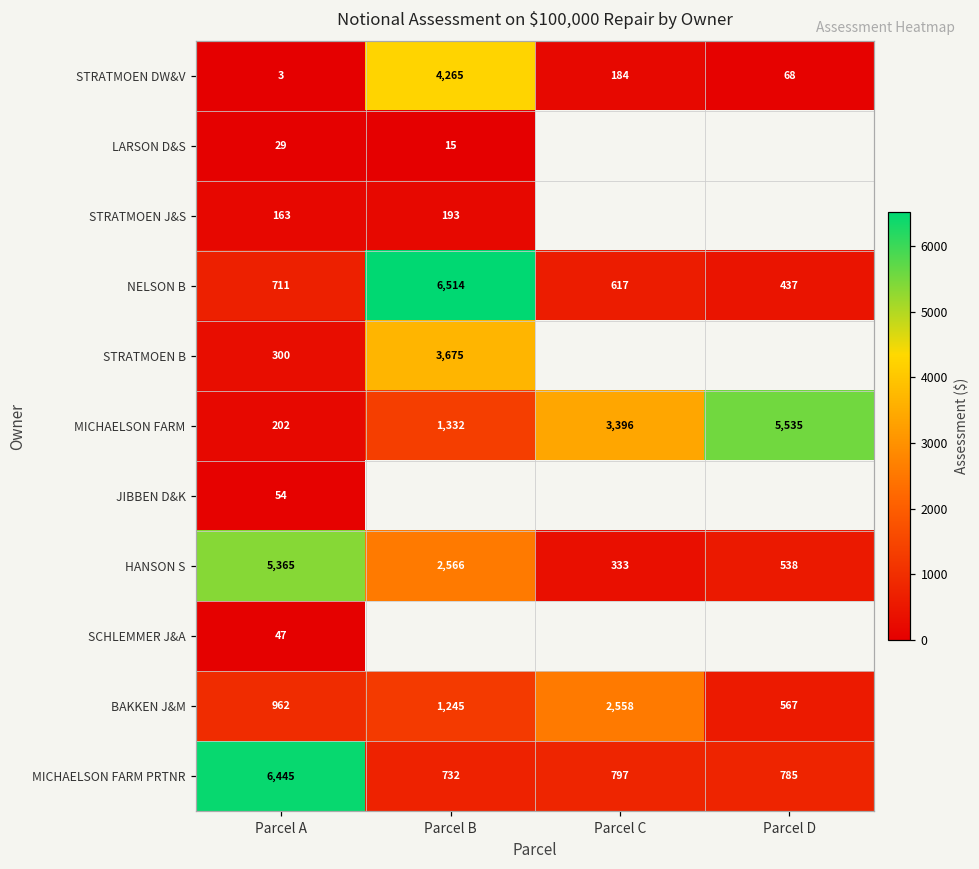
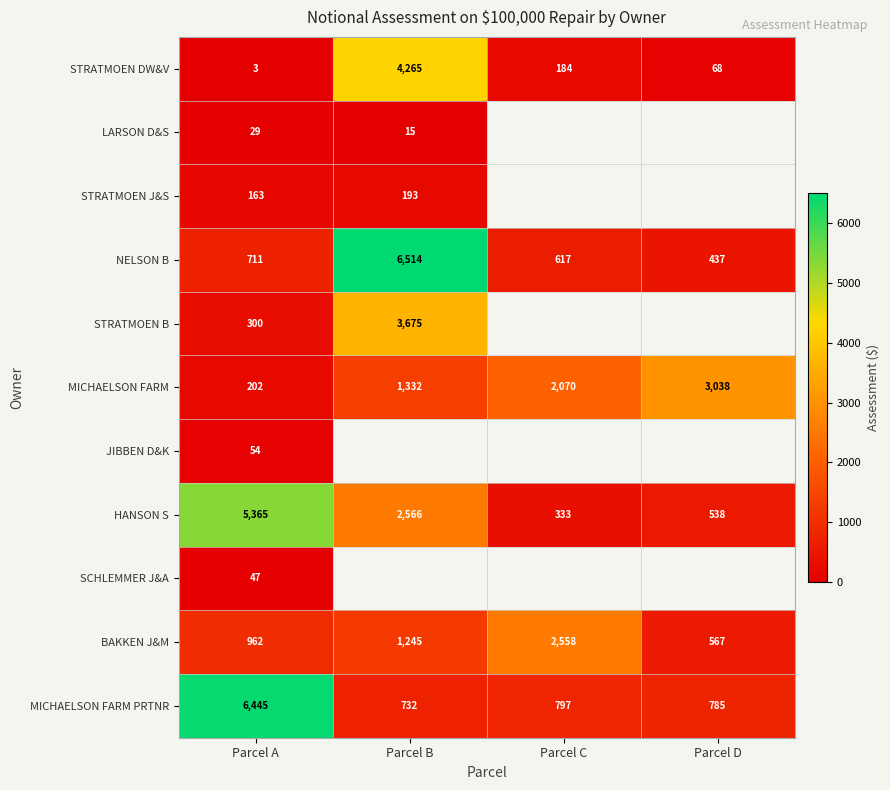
MICHAELSON FARM, Parcel C: 3,396 -> 2,070
MICHAELSON FARM, Parcel D: 5,535 -> 3,038
